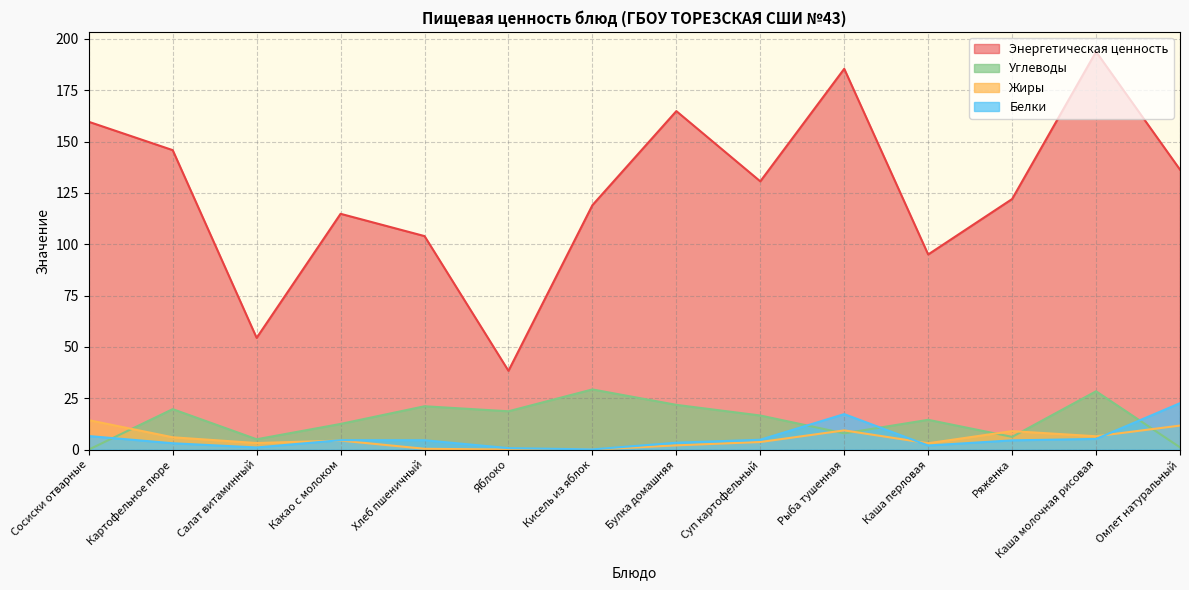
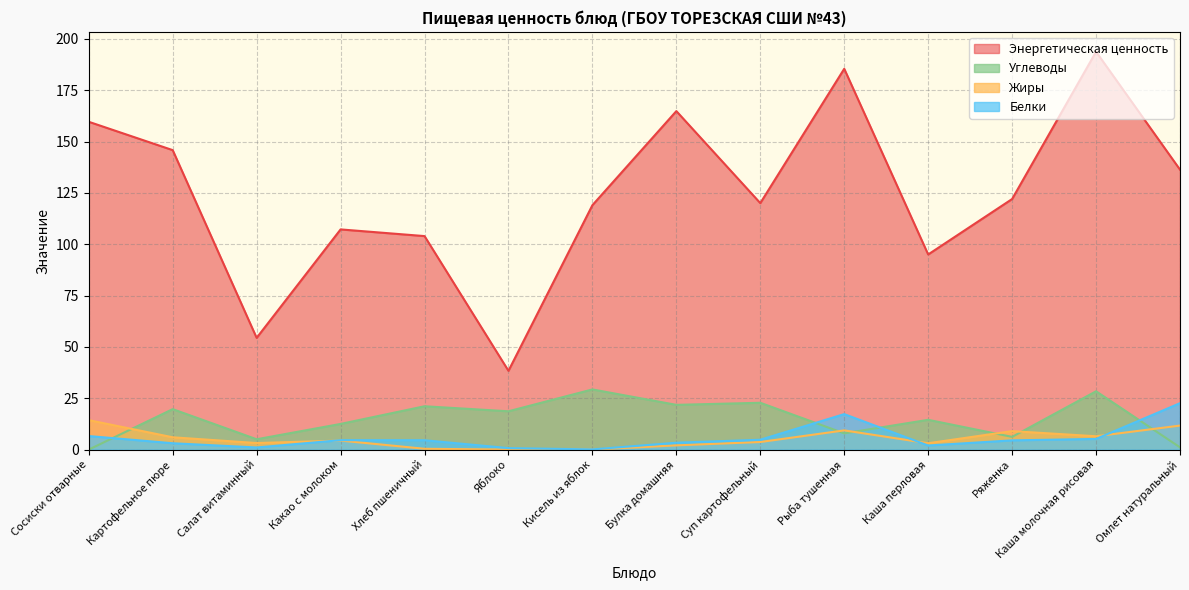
Энергетическая ценность, Какао с молоком: 115 -> 107
Энергетическая ценность, Суп картофельный: 131 -> 120
Углеводы, Суп картофельный: 17 -> 23
